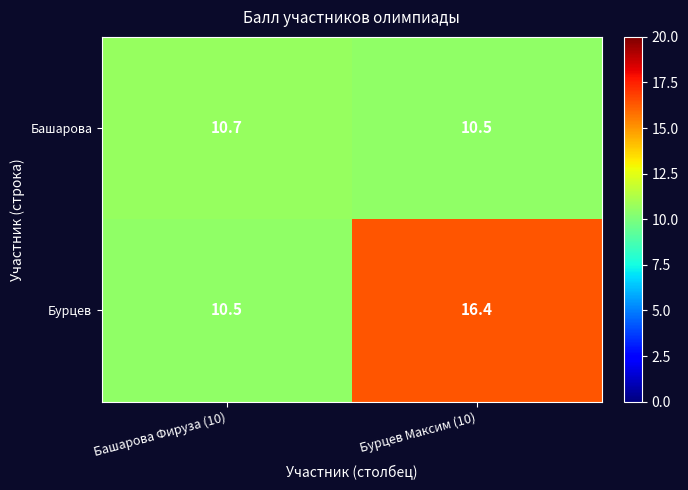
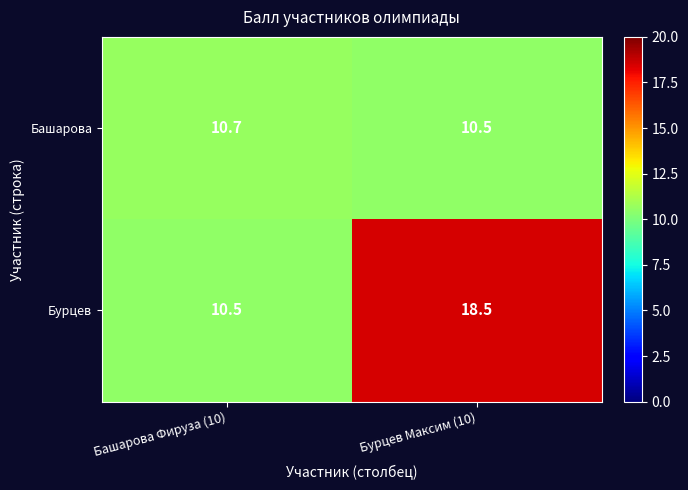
Бурцев, Бурцев Максим (10): 16.4 -> 18.5
